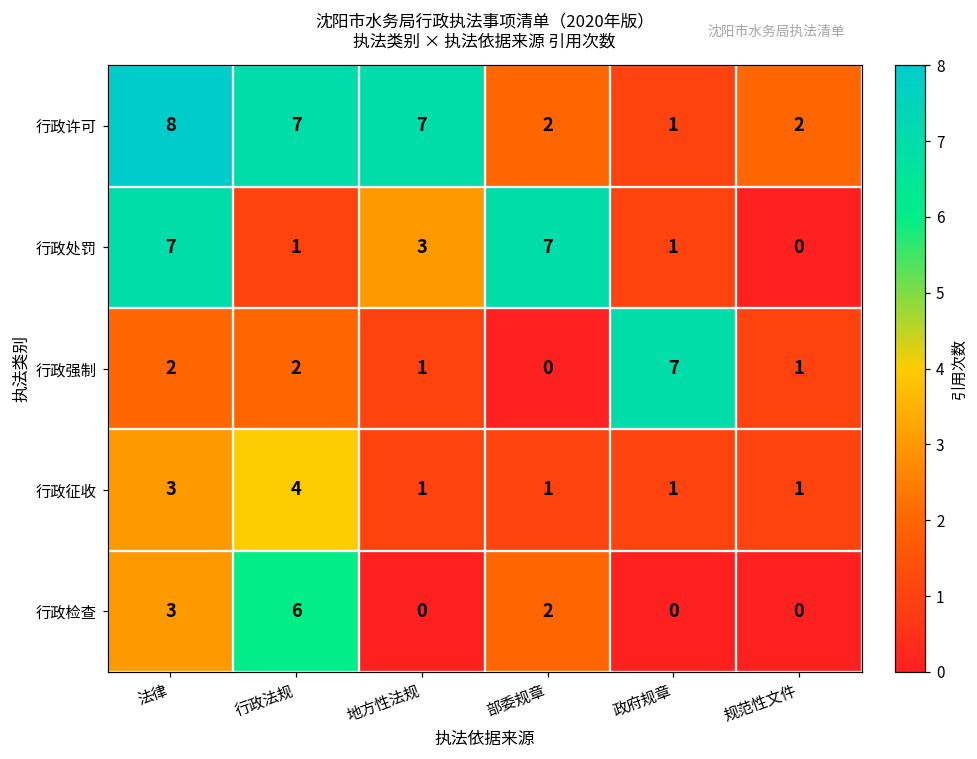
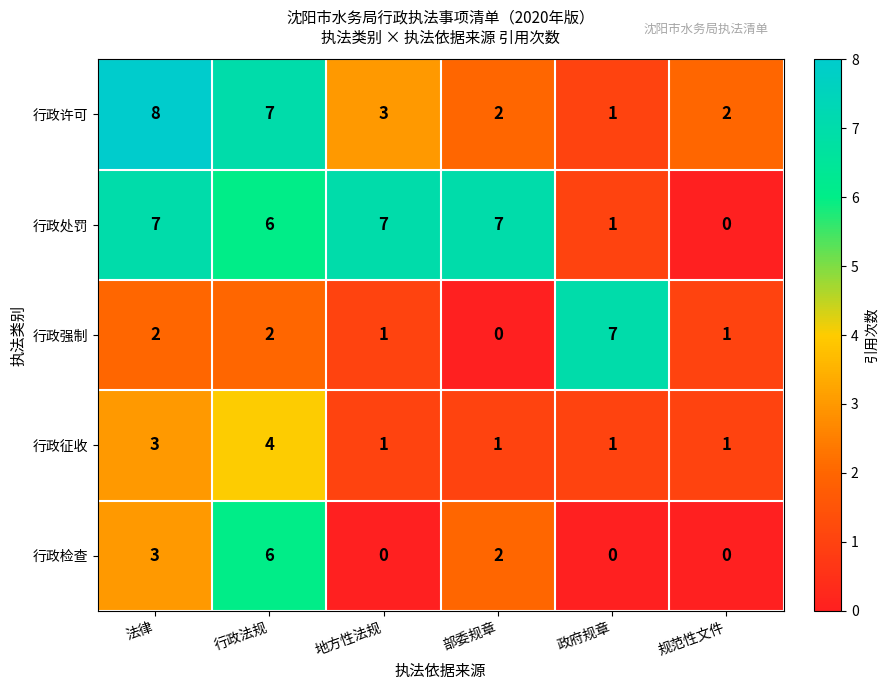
行政许可, 地方性法规: 7 -> 3
行政处罚, 行政法规: 1 -> 6
行政处罚, 地方性法规: 3 -> 7
